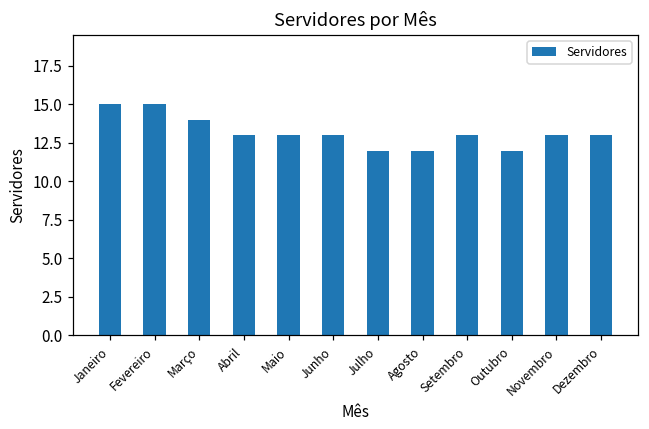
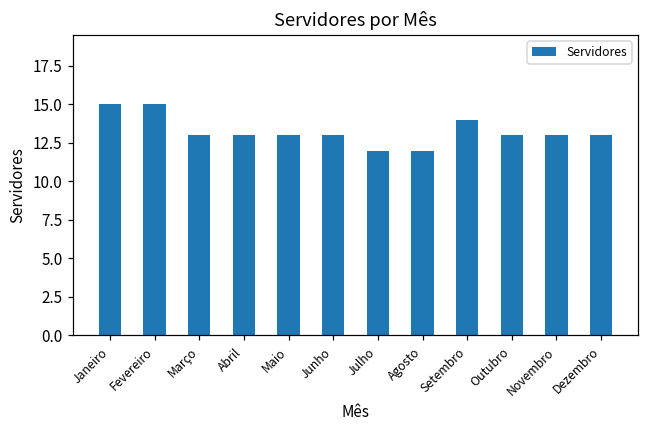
Março: 14 -> 13
Setembro: 13 -> 14
Outubro: 12 -> 13
